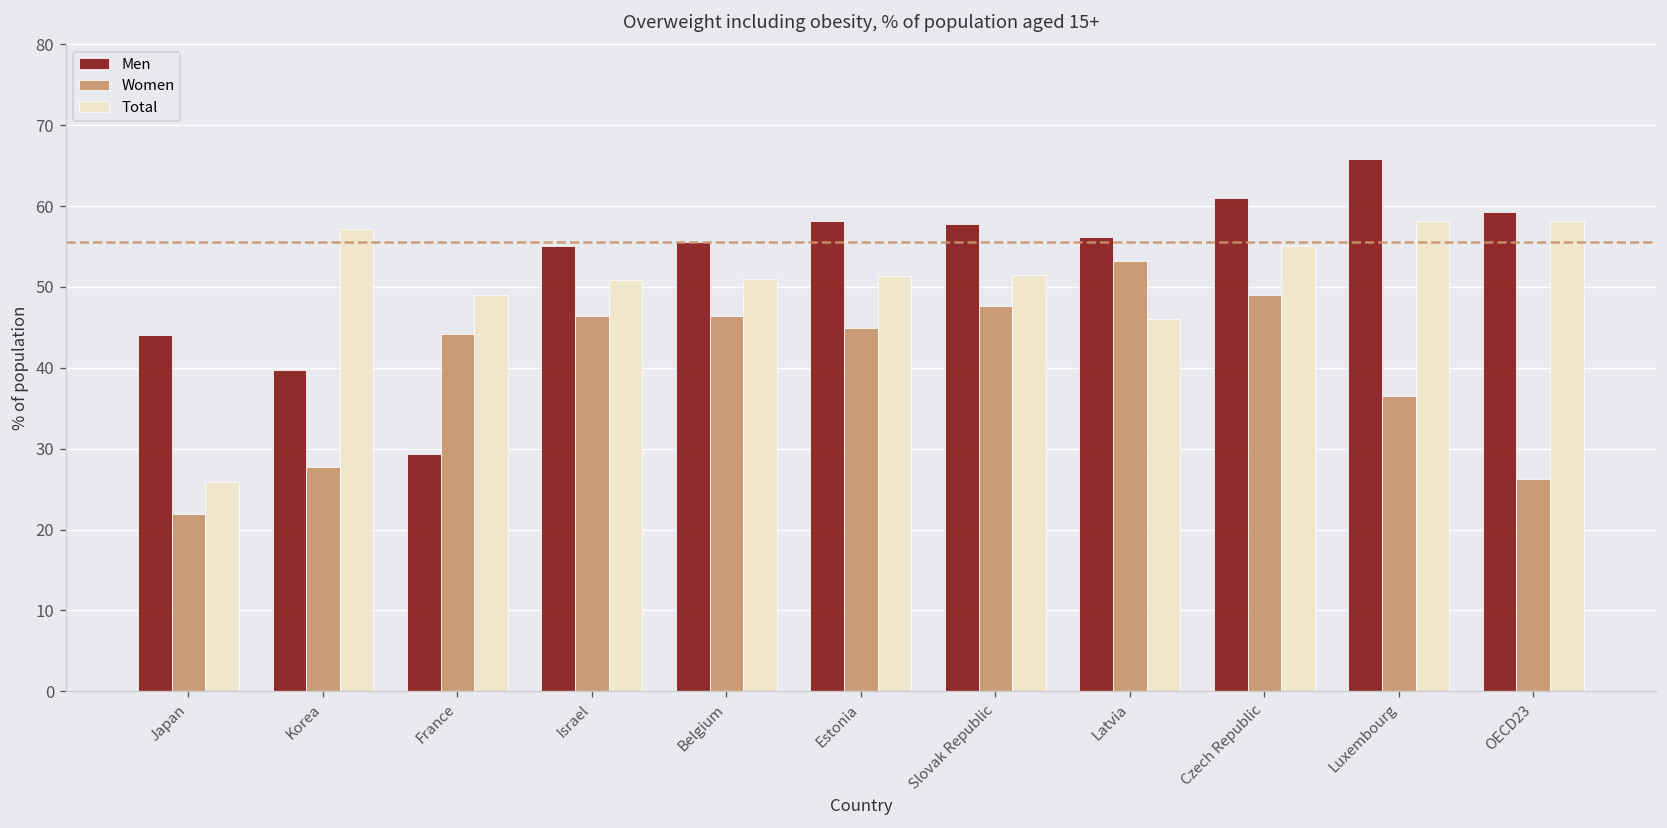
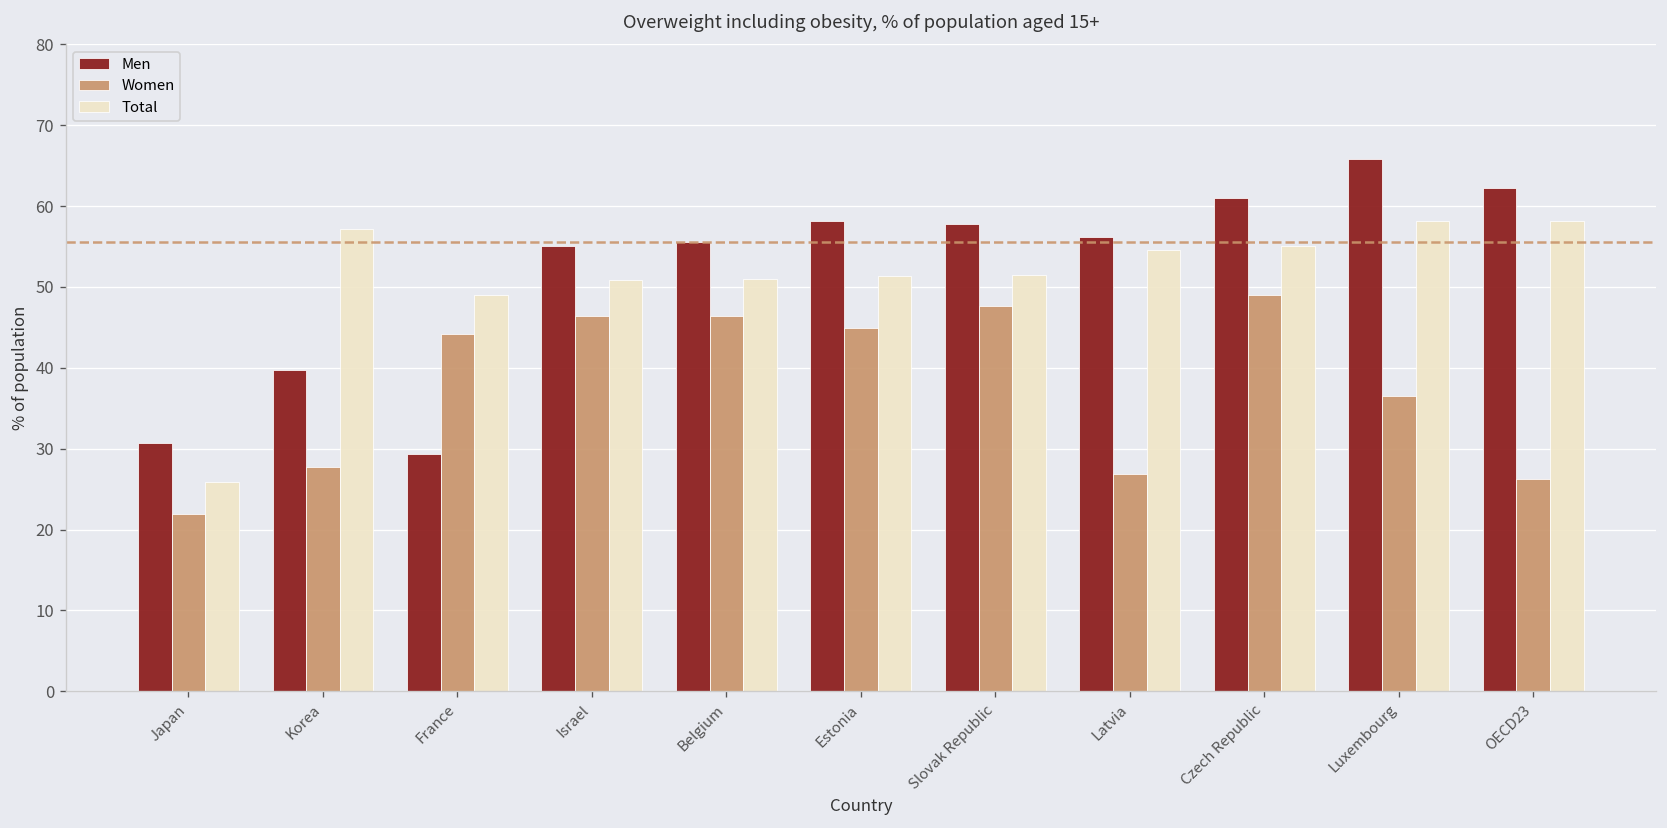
Men, Japan: 44 -> 31
Women, Latvia: 53 -> 27
Total, Latvia: 46 -> 55
Men, OECD23: 59 -> 62
